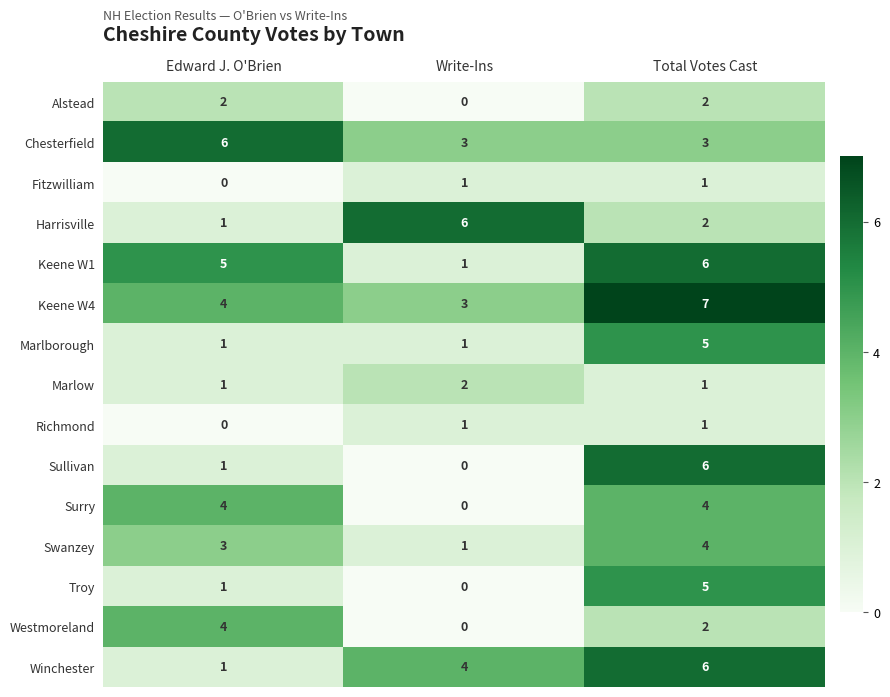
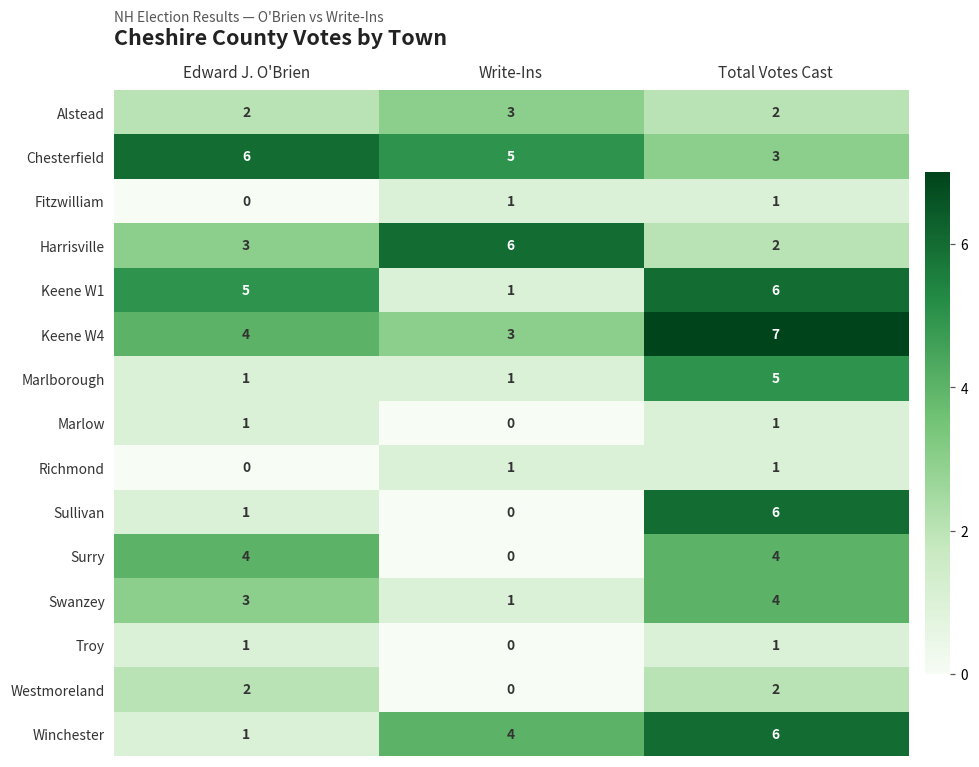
Alstead, Write-Ins: 0 -> 3
Chesterfield, Write-Ins: 3 -> 5
Harrisville, Edward J. O'Brien: 1 -> 3
Marlow, Write-Ins: 2 -> 0
Troy, Total Votes Cast: 5 -> 1
Westmoreland, Edward J. O'Brien: 4 -> 2
